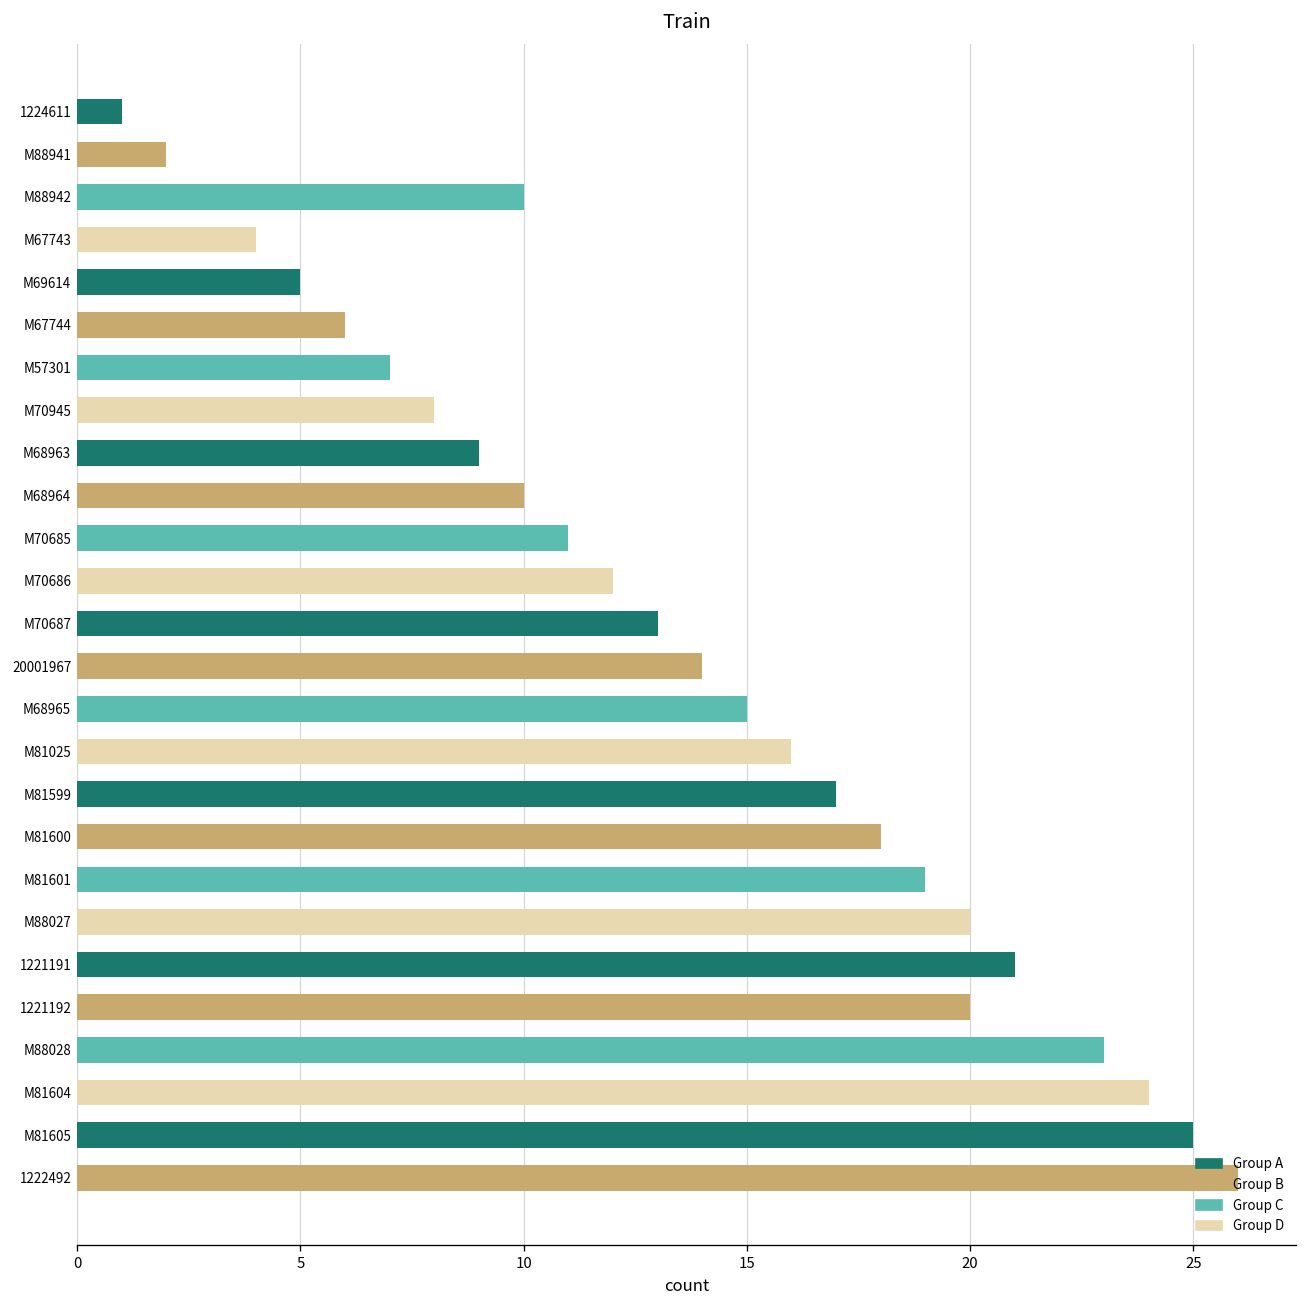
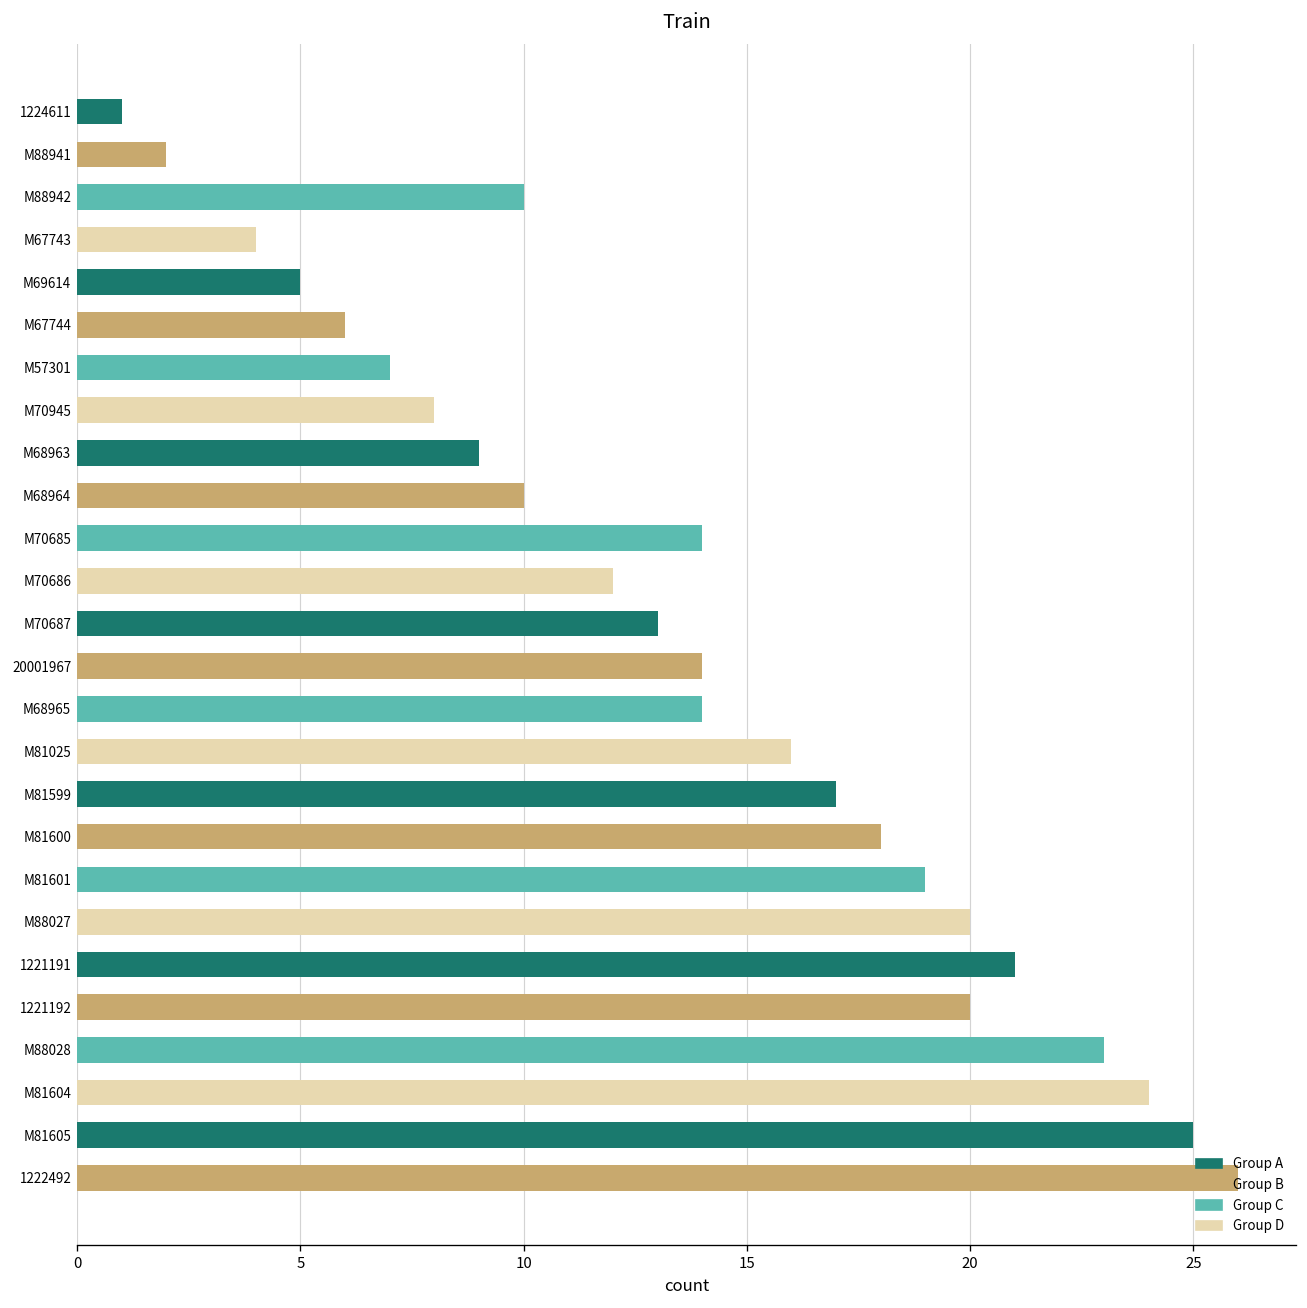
M70685: 11 -> 14
M68965: 15 -> 14
